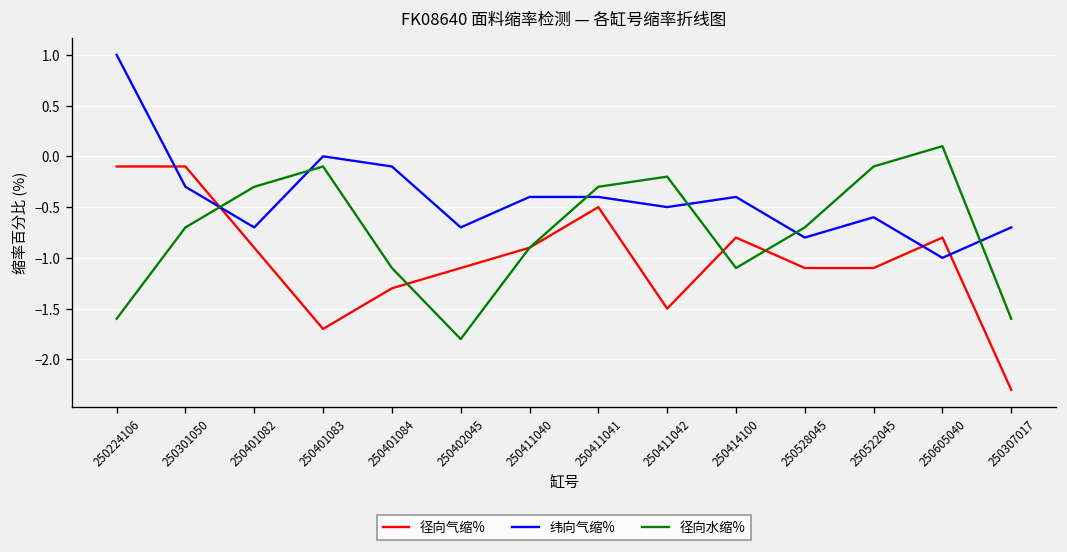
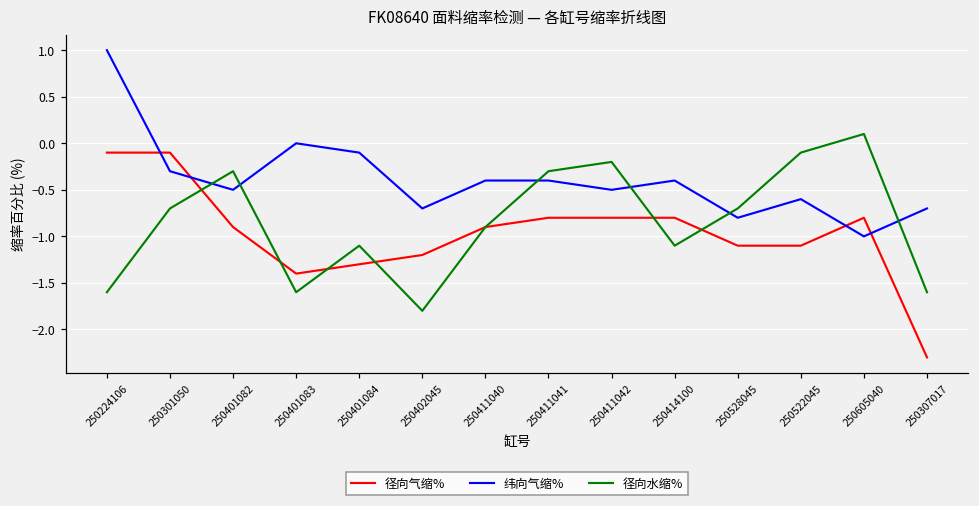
纬向气缩%, 250401082: -0.7 -> -0.5
径向气缩%, 250401083: -1.7 -> -1.4
径向水缩%, 250401083: -0.1 -> -1.6
径向气缩%, 250402045: -1.1 -> -1.2
径向气缩%, 250411041: -0.5 -> -0.8
径向气缩%, 250411042: -1.5 -> -0.8
